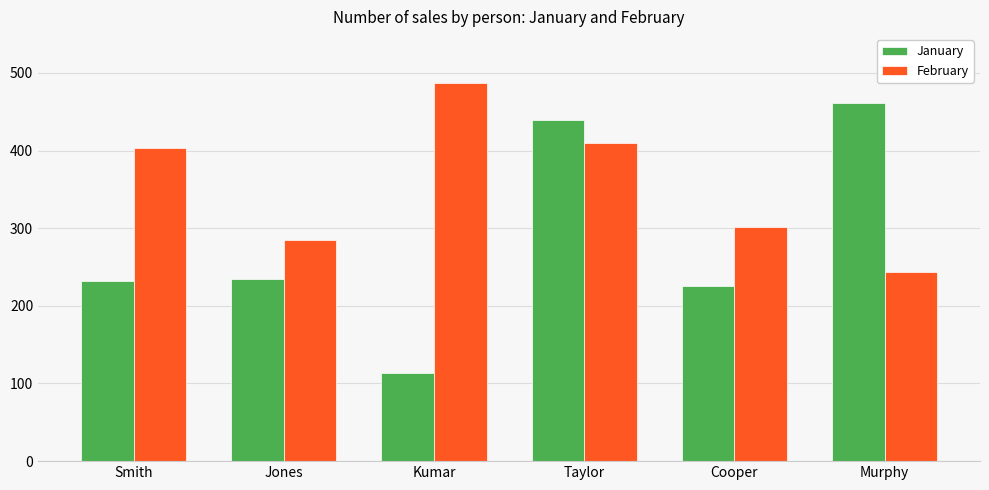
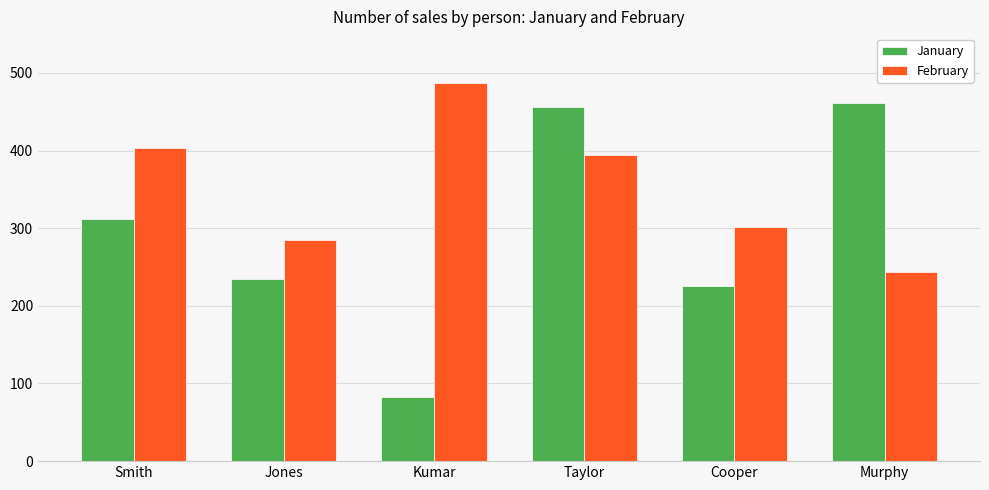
January, Smith: 230 -> 310
January, Kumar: 110 -> 80
January, Taylor: 440 -> 460
February, Taylor: 410 -> 390
